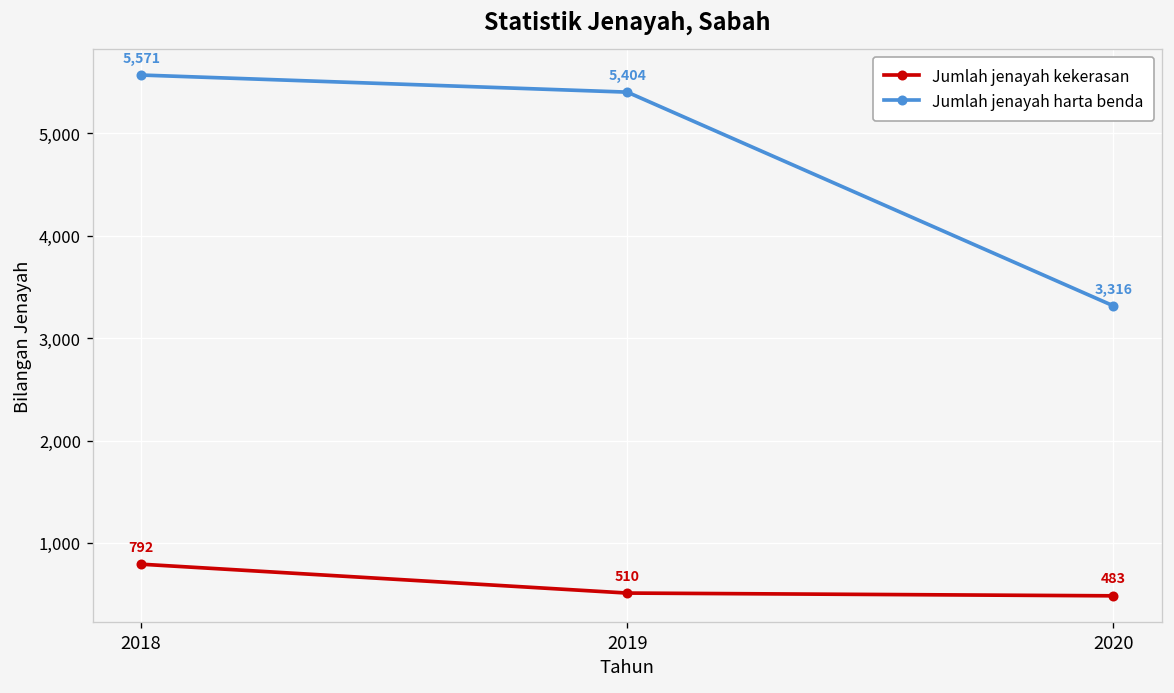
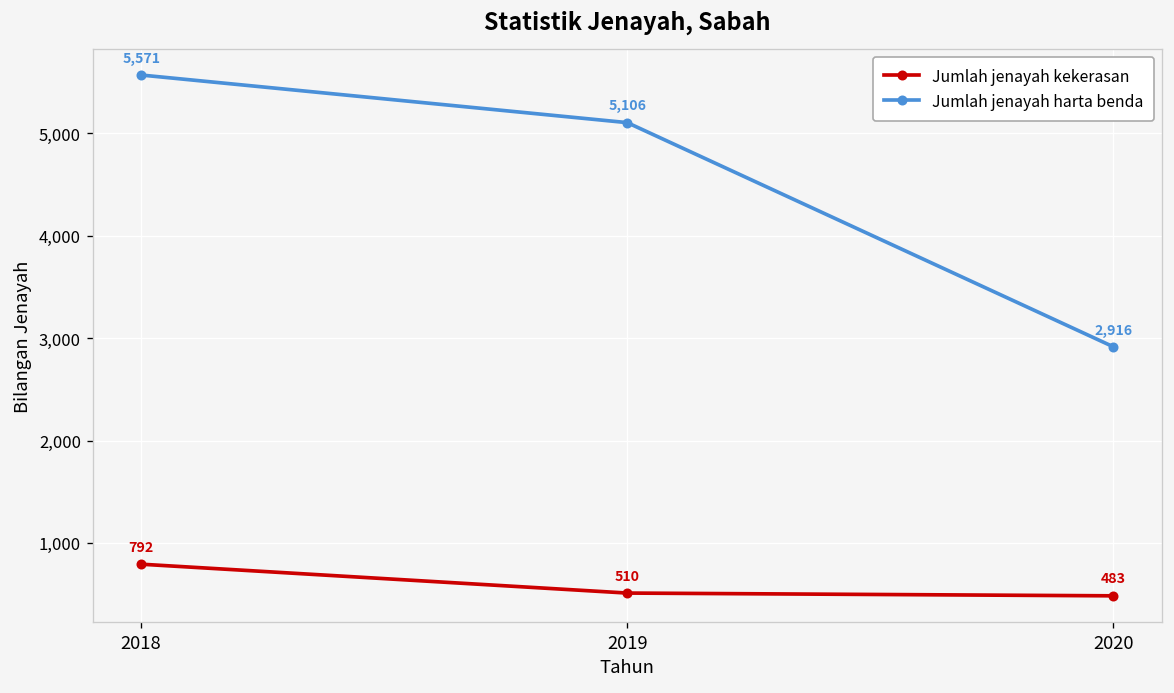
Jumlah jenayah harta benda, 2019: 5,404 -> 5,106
Jumlah jenayah harta benda, 2020: 3,316 -> 2,916
